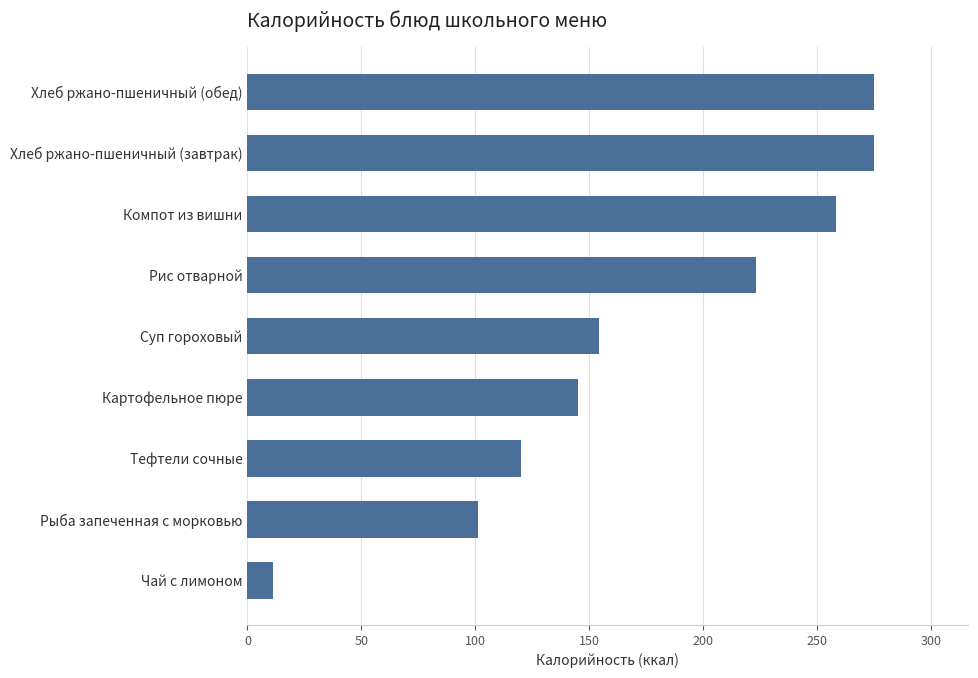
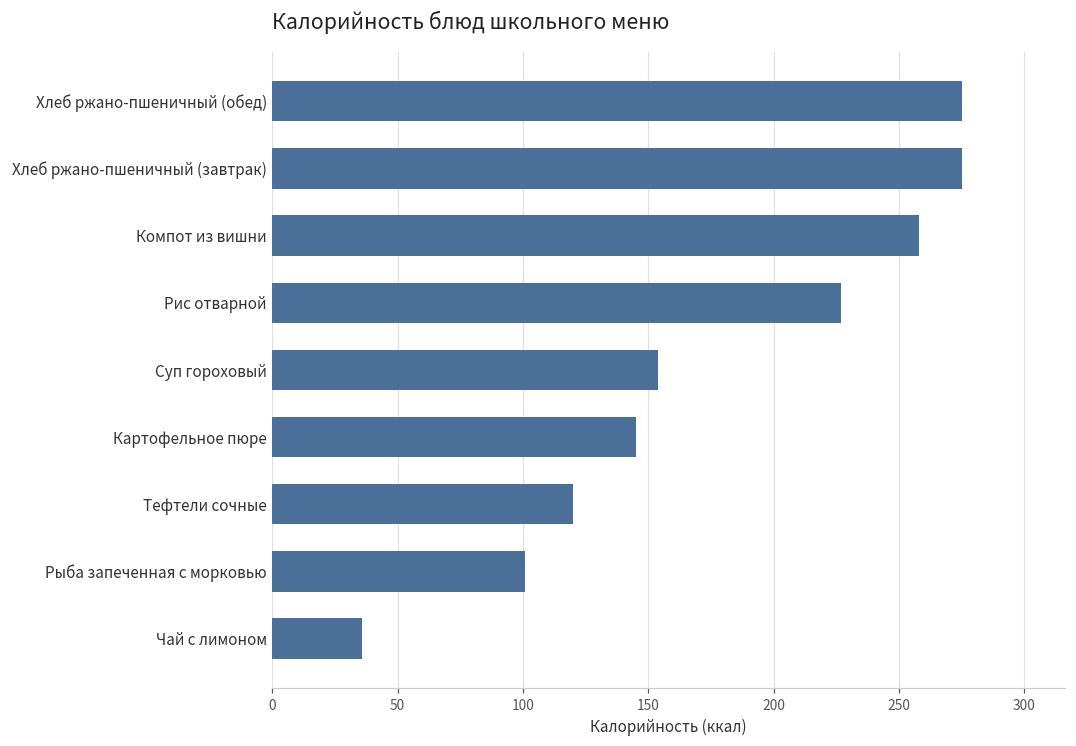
Рис отварной: 223 -> 227
Чай с лимоном: 11 -> 36
